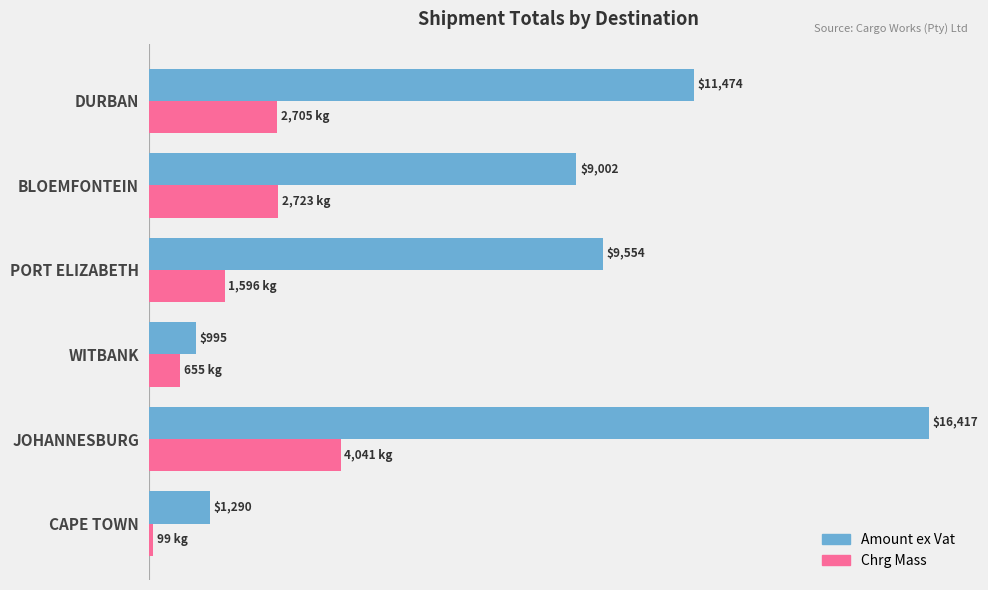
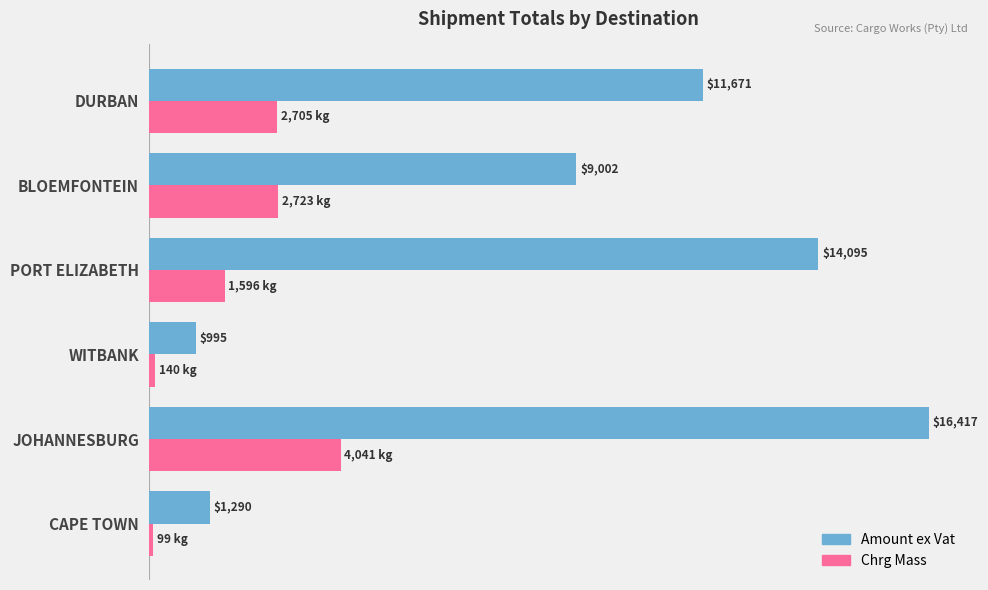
Amount ex Vat, DURBAN: $11,474 -> $11,671
Amount ex Vat, PORT ELIZABETH: $9,554 -> $14,095
Chrg Mass, WITBANK: 655 -> 140
